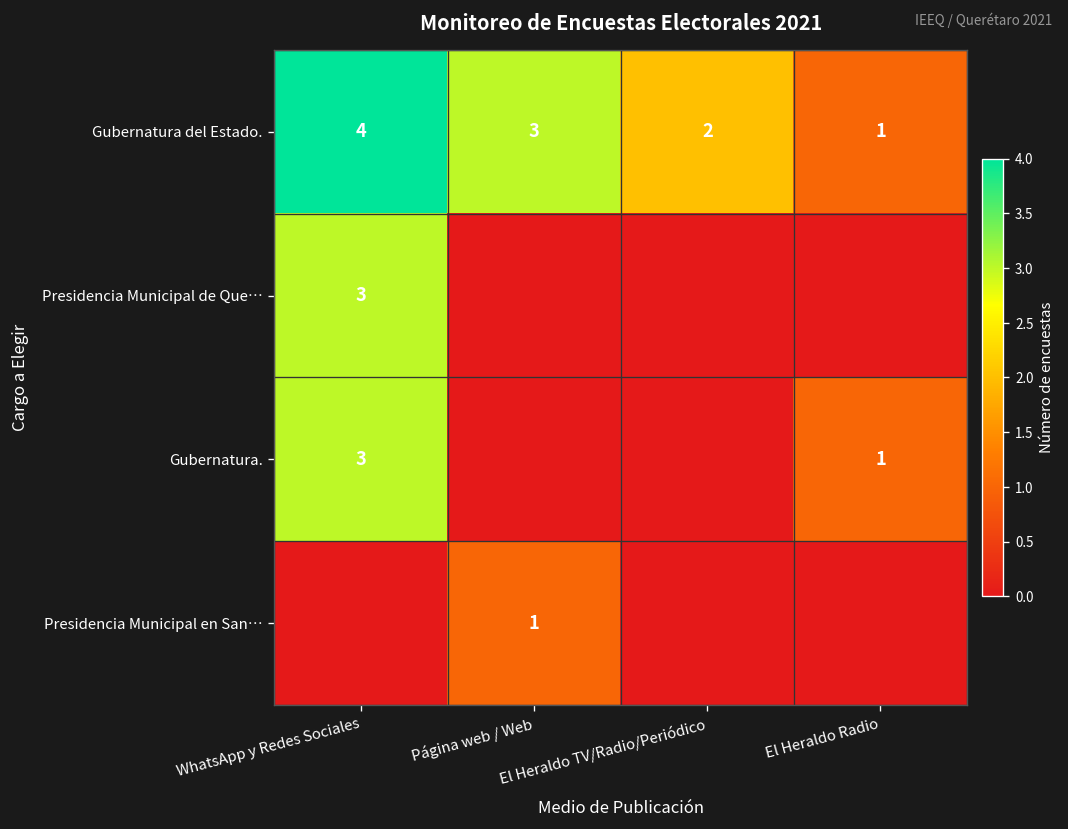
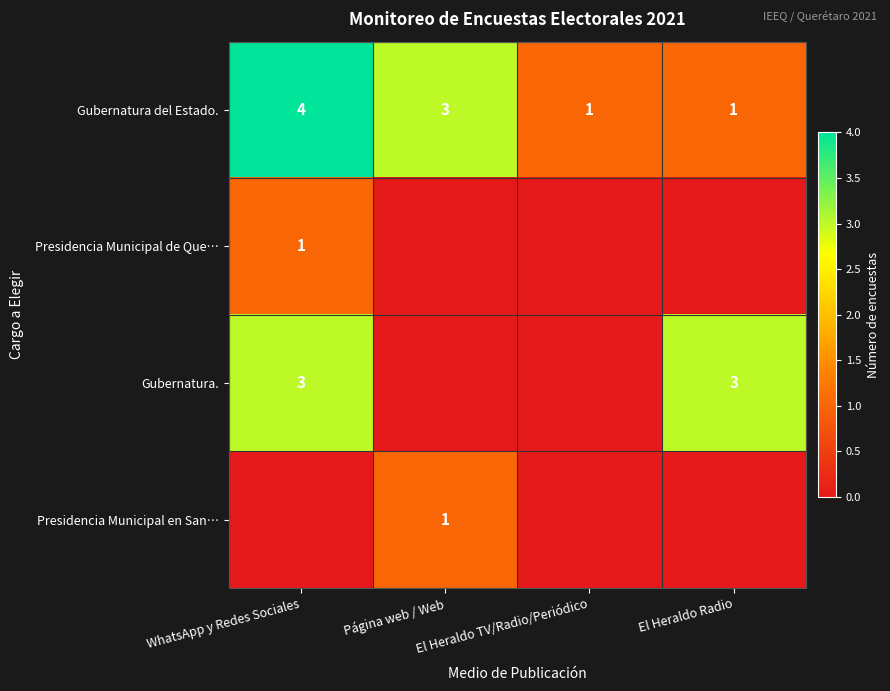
Gubernatura del Estado., El Heraldo TV/Radio/Periódico: 2 -> 1
Presidencia Municipal de Que…, WhatsApp y Redes Sociales: 3 -> 1
Gubernatura., El Heraldo Radio: 1 -> 3
